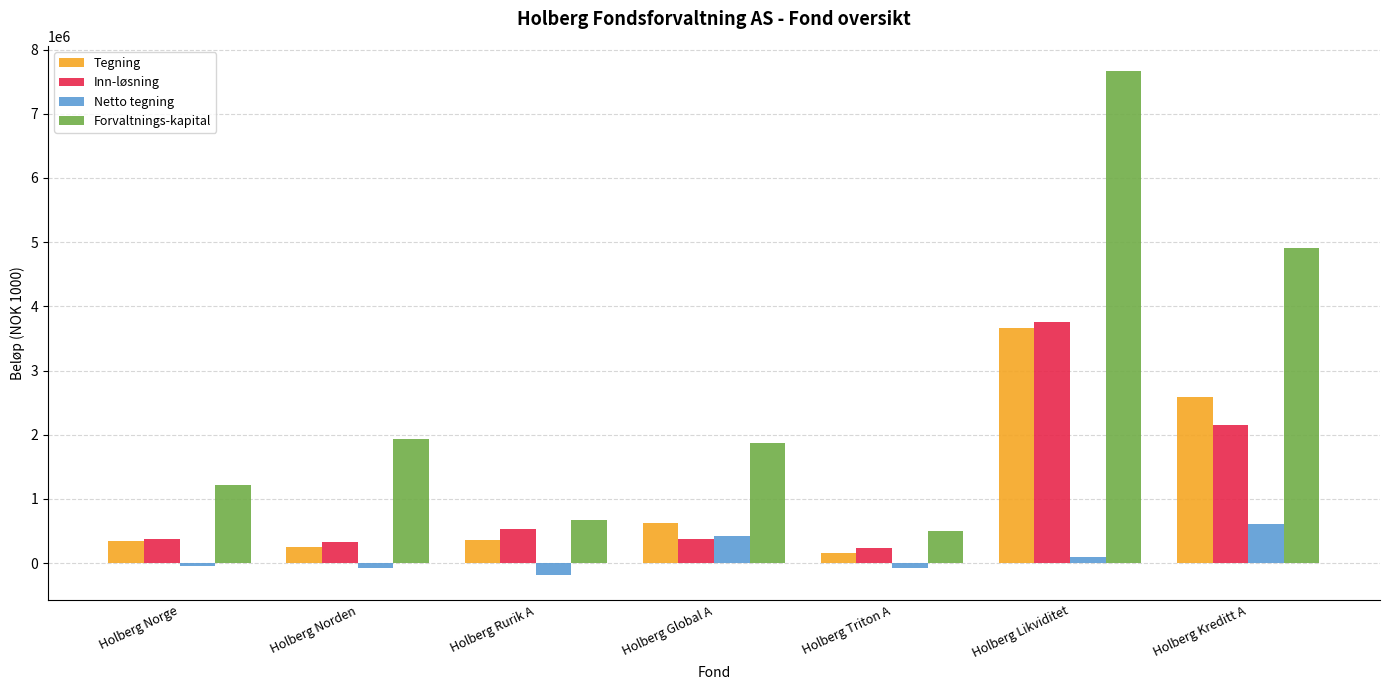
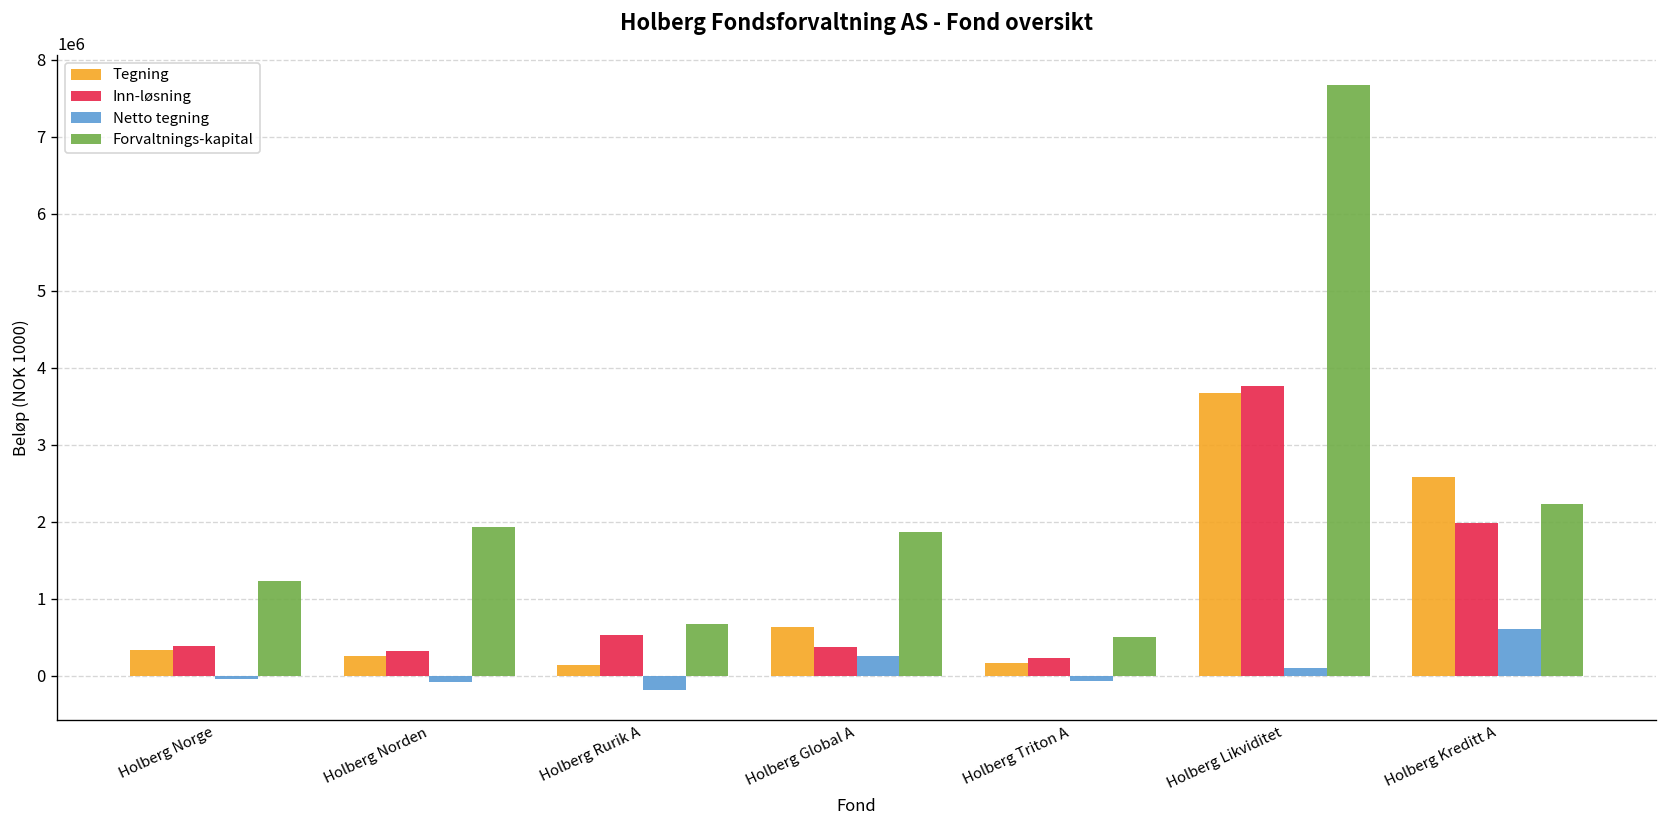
Tegning, Holberg Rurik A: 400000 -> 100000
Netto tegning, Holberg Global A: 400000 -> 300000
Inn-løsning, Holberg Kreditt A: 2200000 -> 2000000
Forvaltnings-kapital, Holberg Kreditt A: 4900000 -> 2200000
